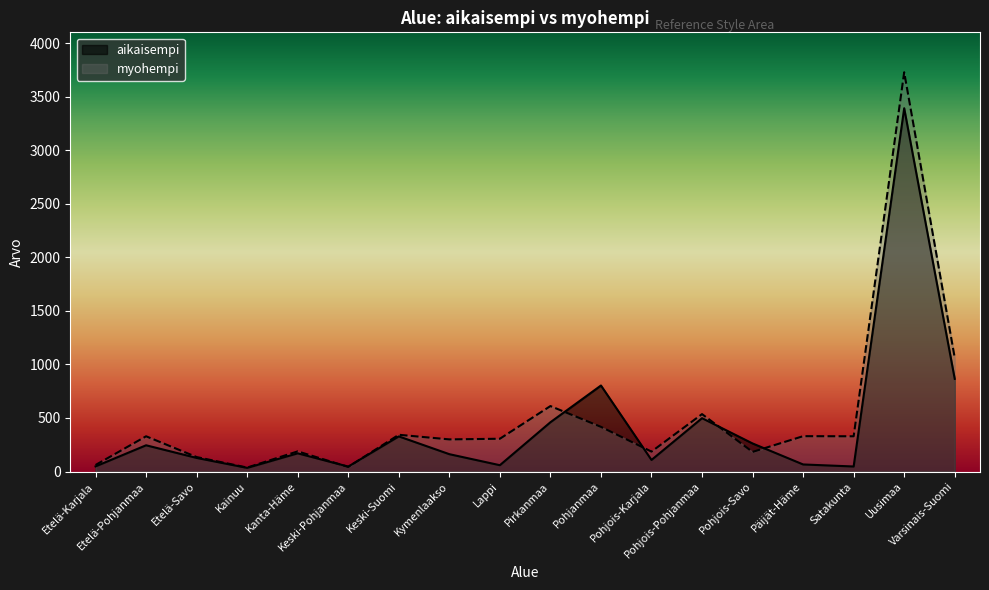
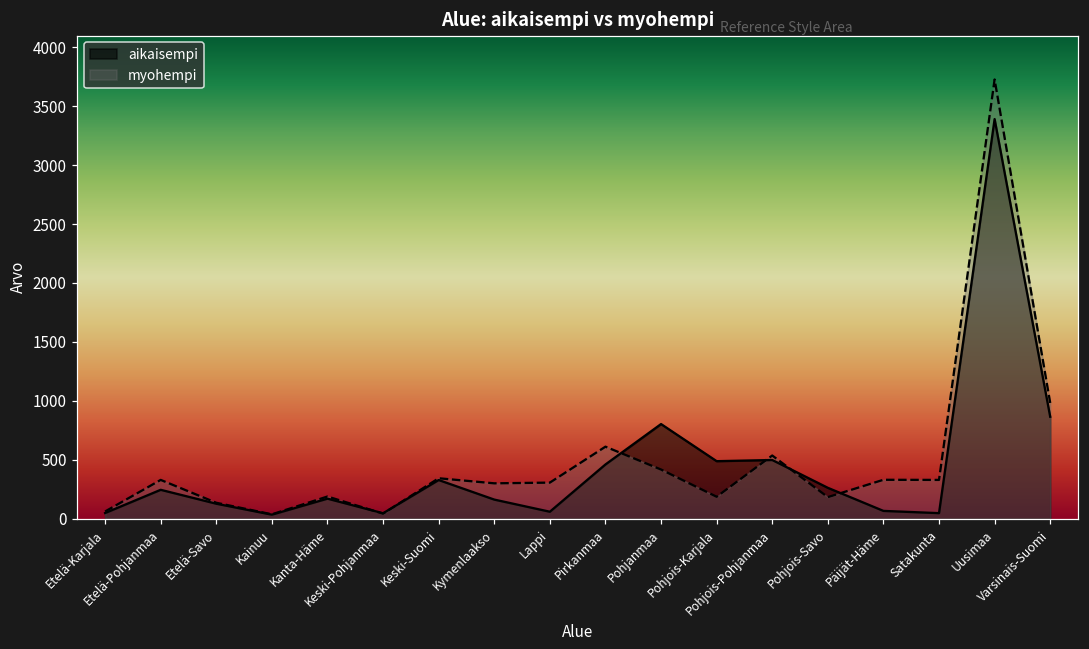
aikaisempi, Pohjois-Karjala: 110 -> 490
myohempi, Varsinais-Suomi: 1060 -> 980
